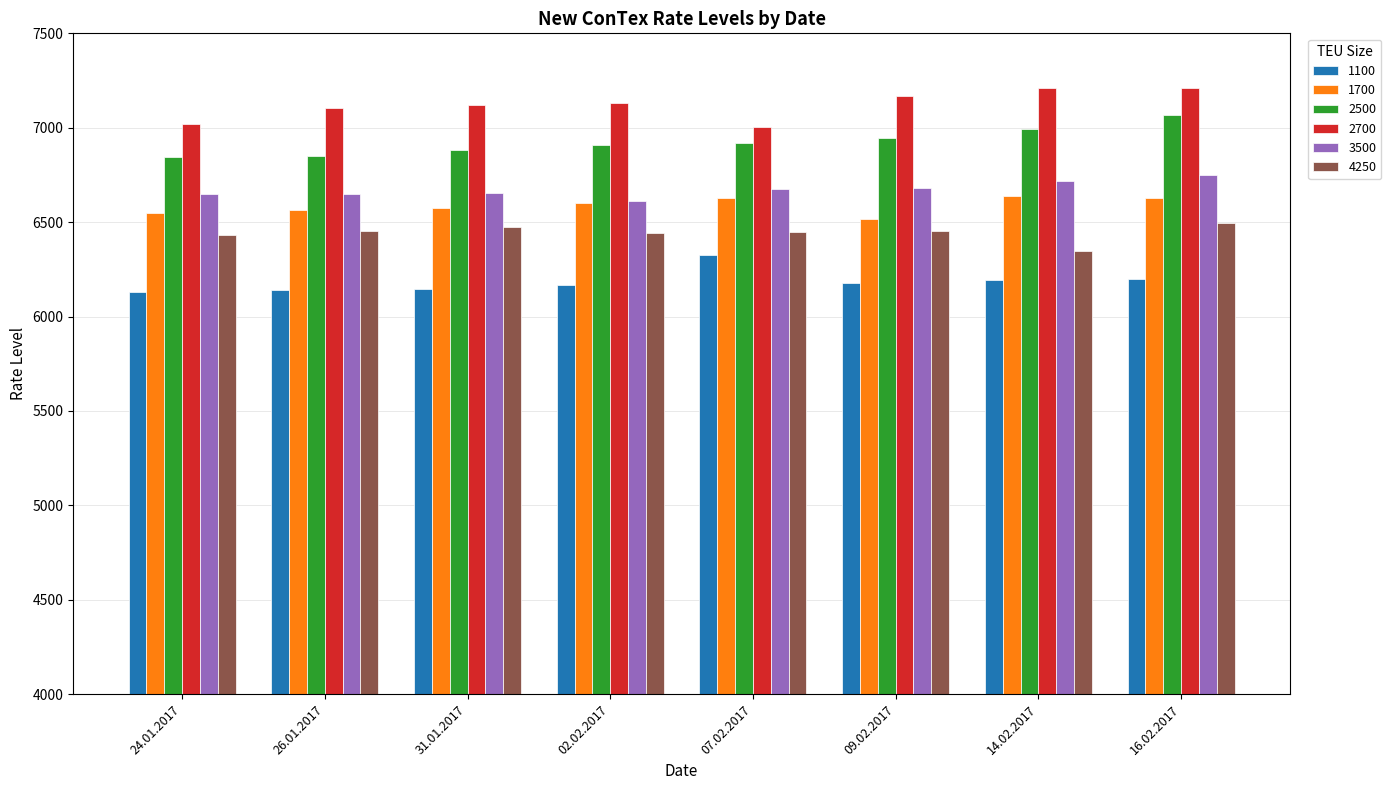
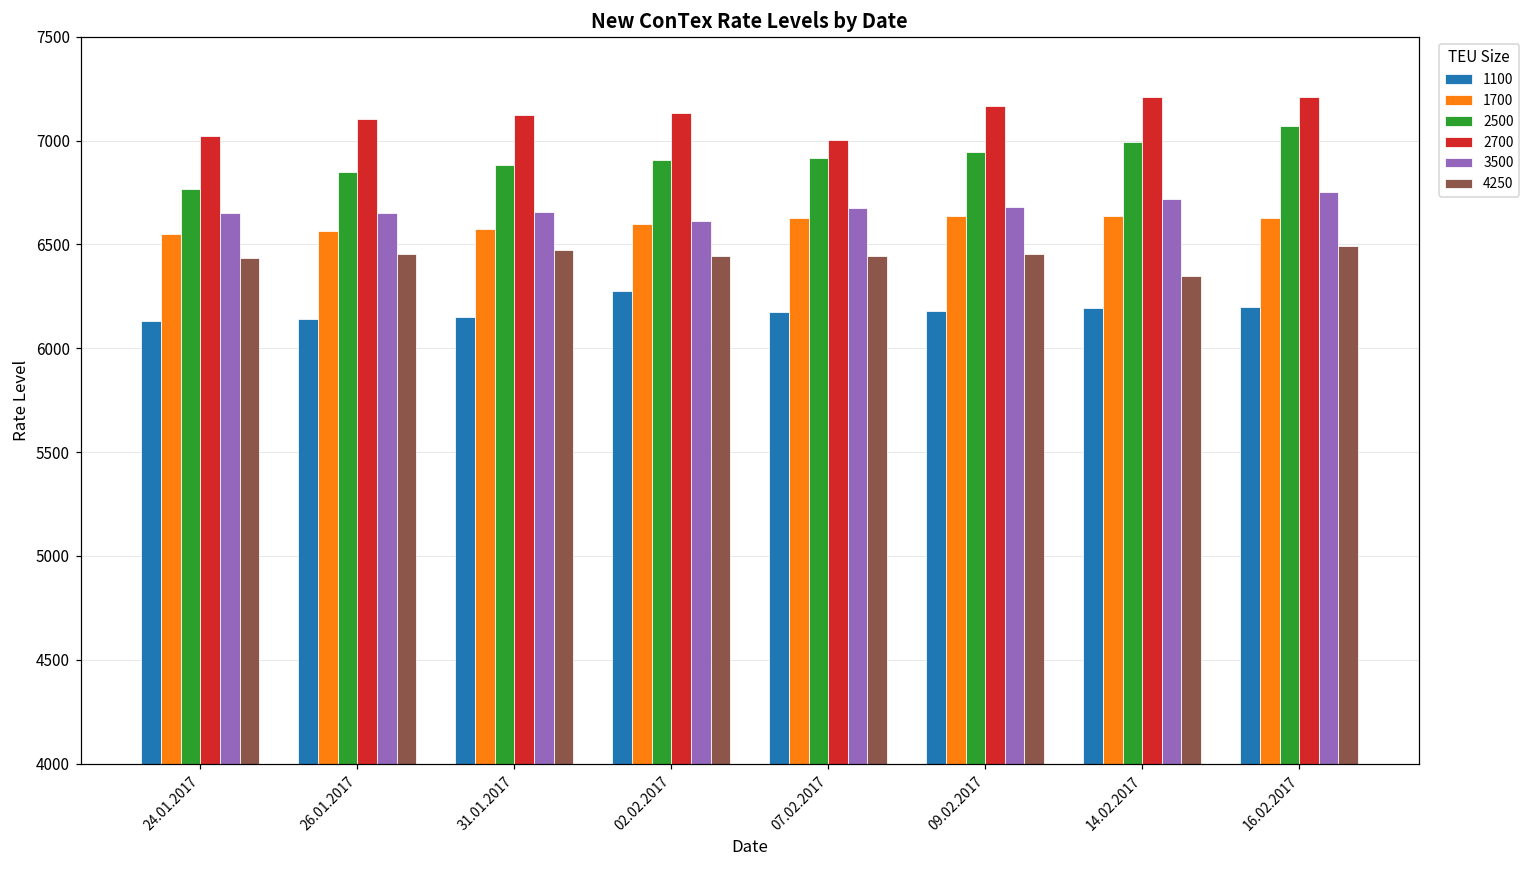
2500, 24.01.2017: 6840 -> 6770
1100, 02.02.2017: 6170 -> 6280
1100, 07.02.2017: 6330 -> 6180
1700, 09.02.2017: 6520 -> 6640
